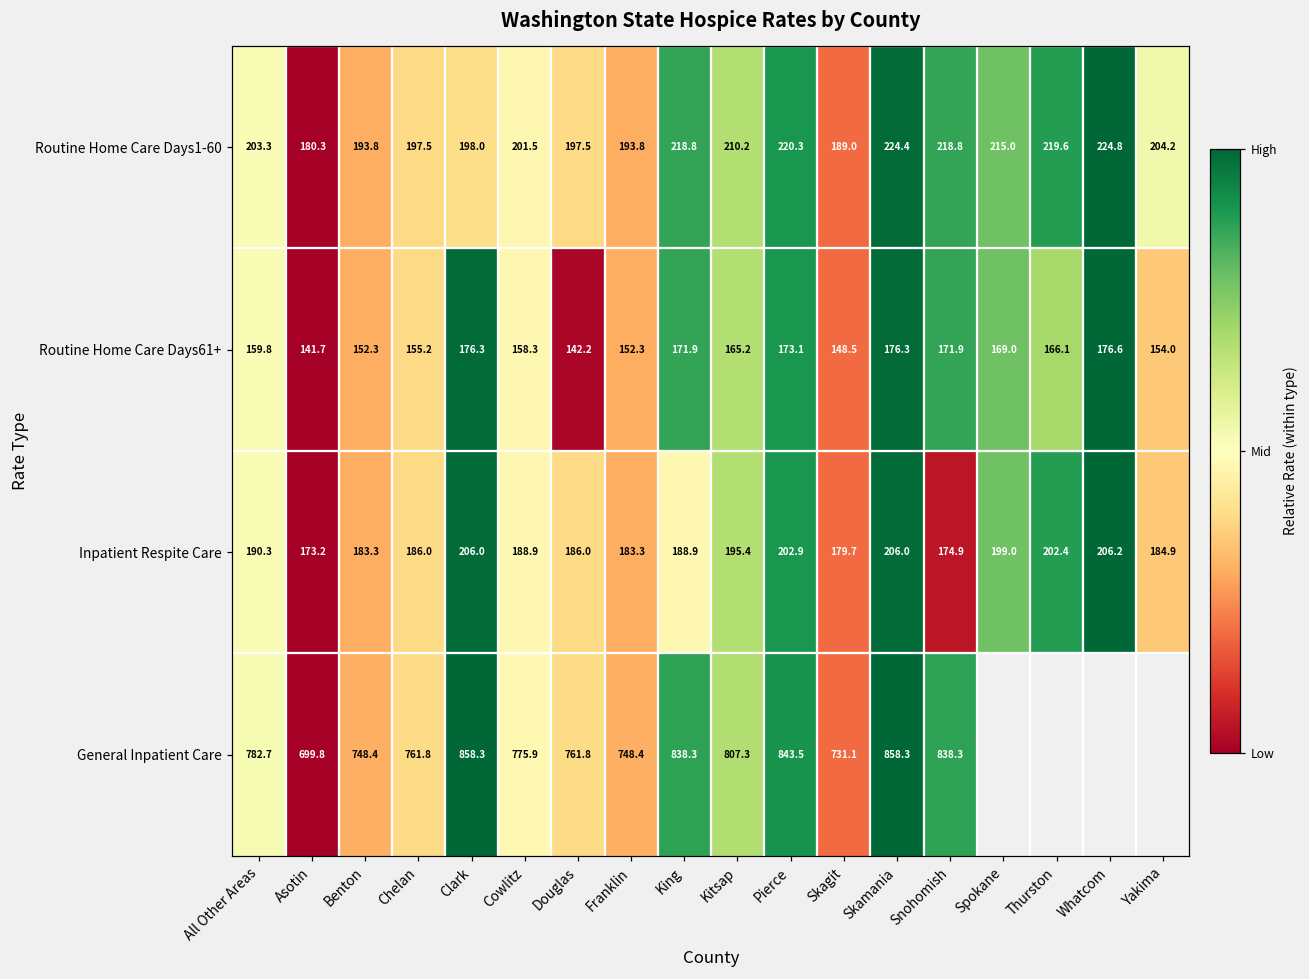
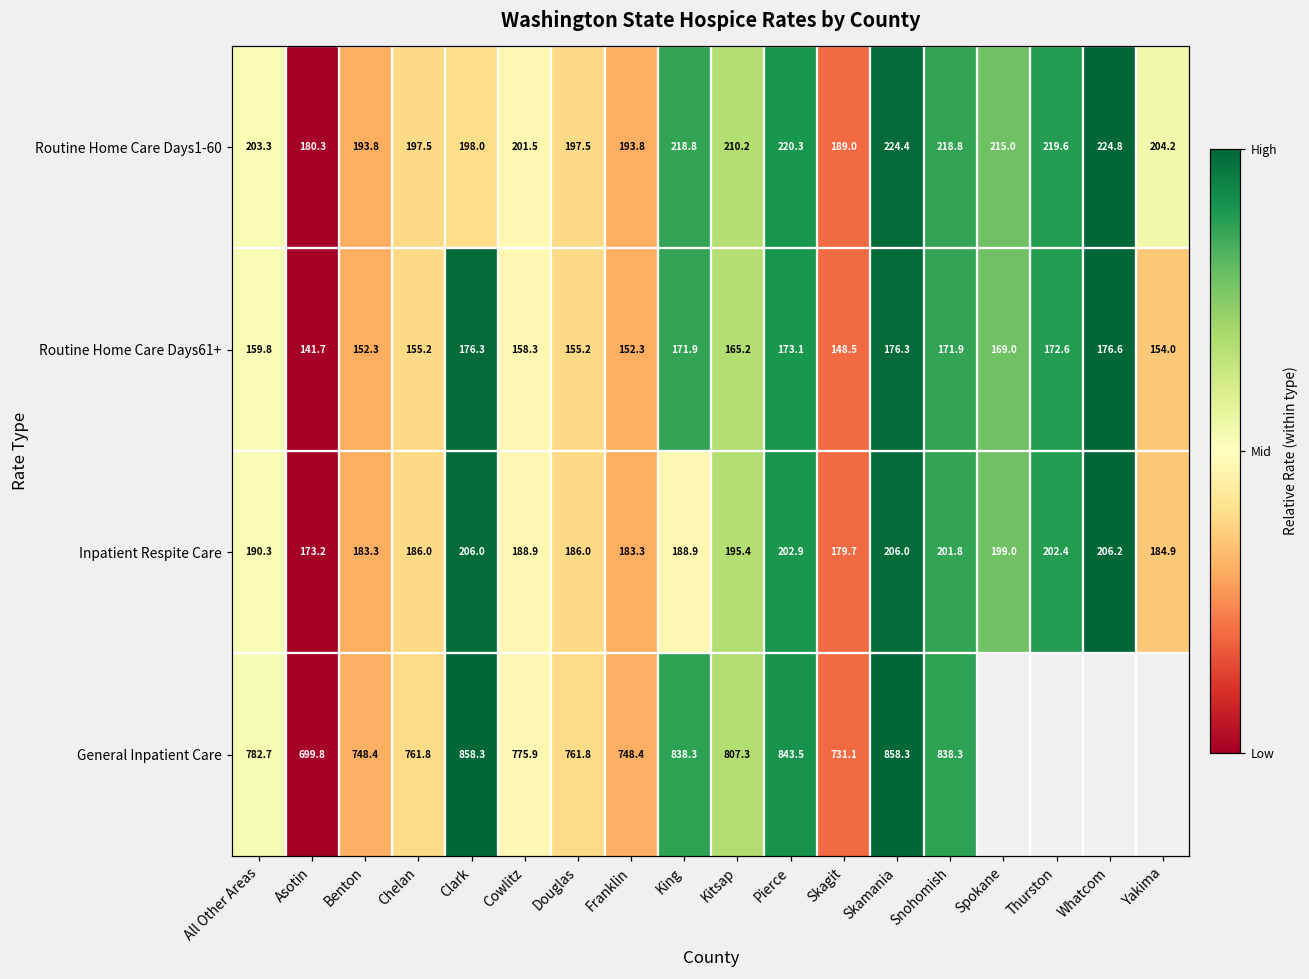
Routine Home Care Days61+, Douglas: 142.2 -> 155.2
Routine Home Care Days61+, Thurston: 166.1 -> 172.6
Inpatient Respite Care, Snohomish: 174.9 -> 201.8
